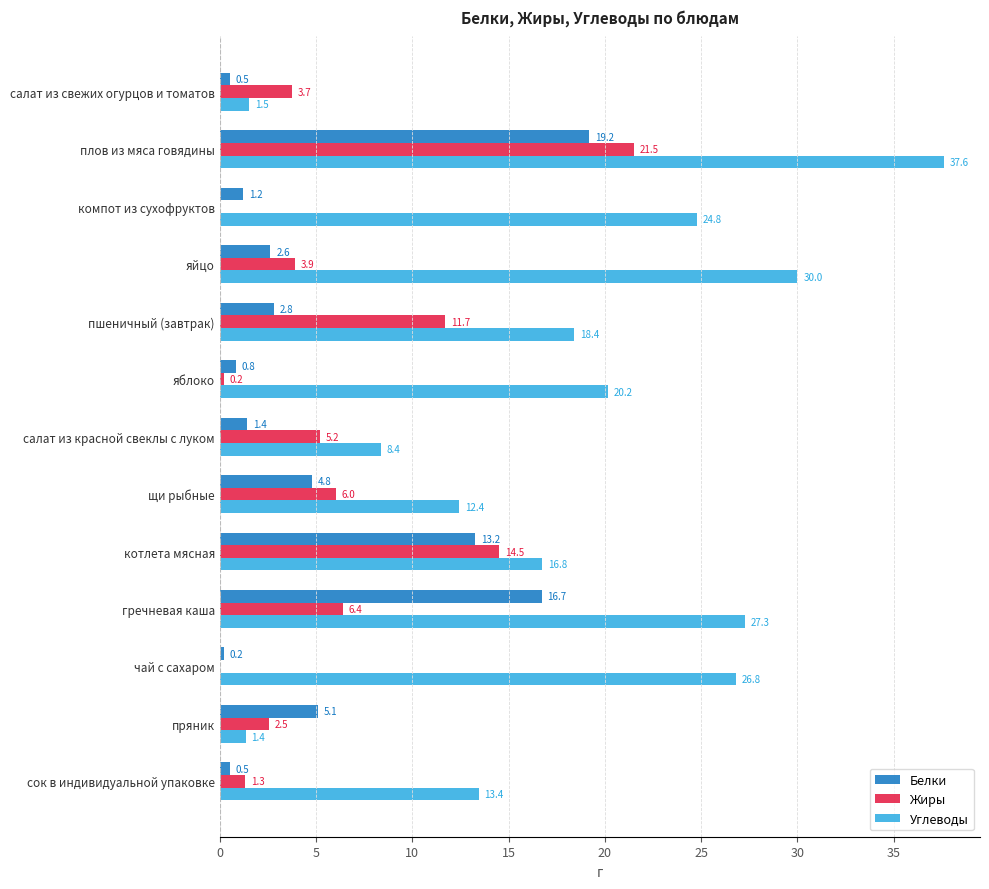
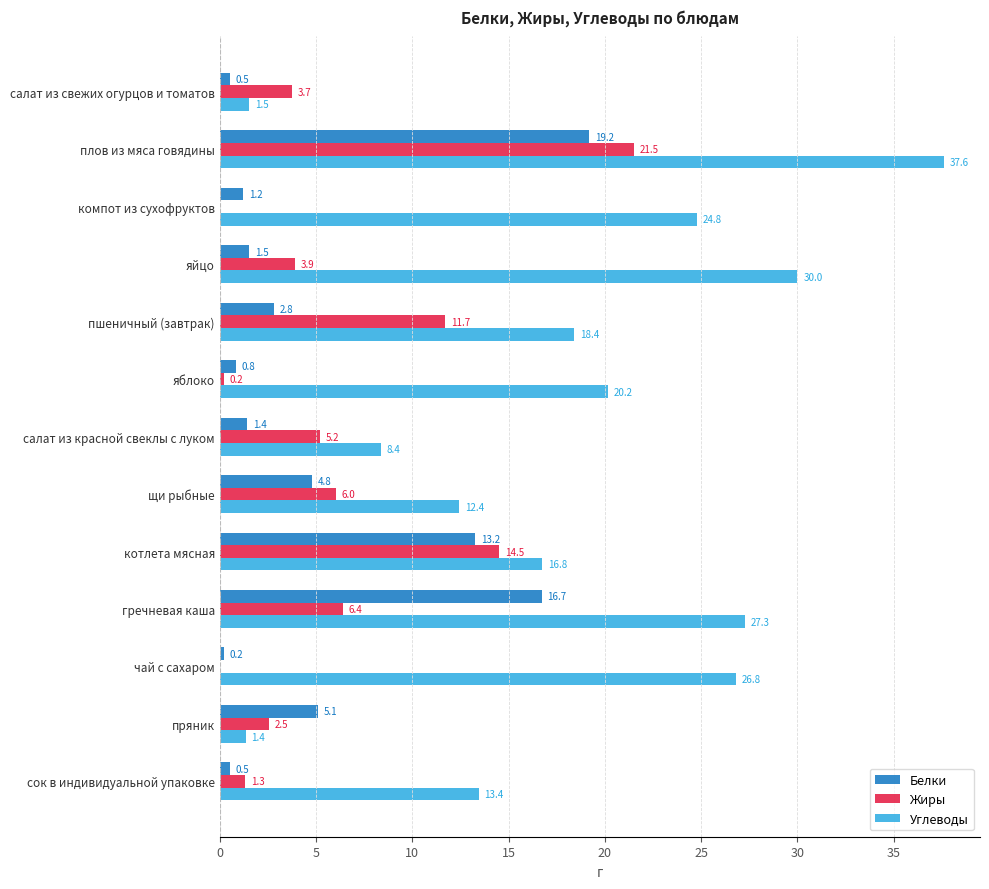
Белки, яйцо: 2.6 -> 1.5
